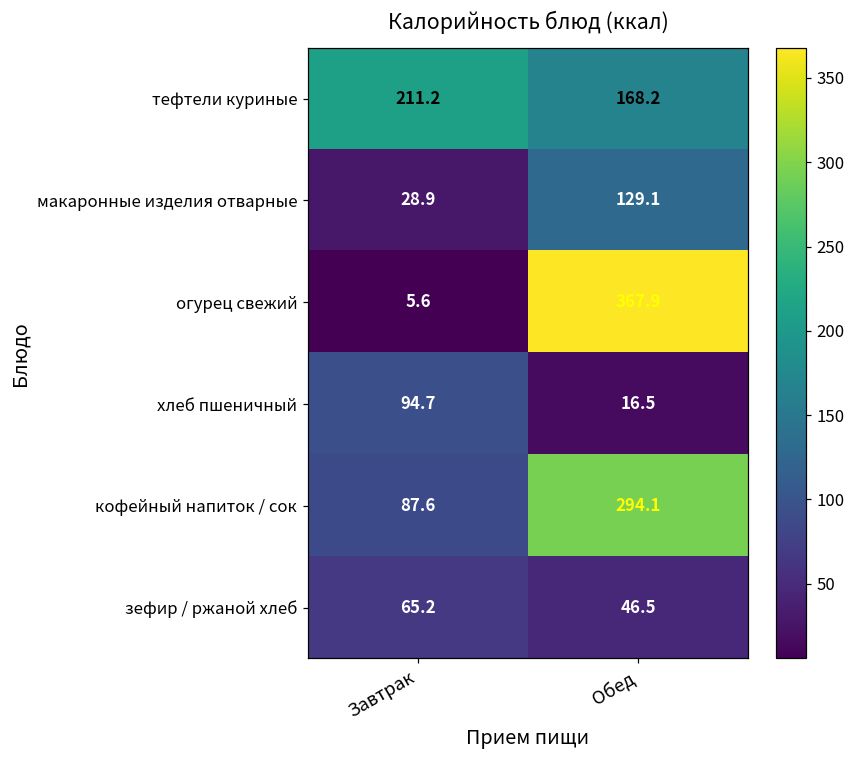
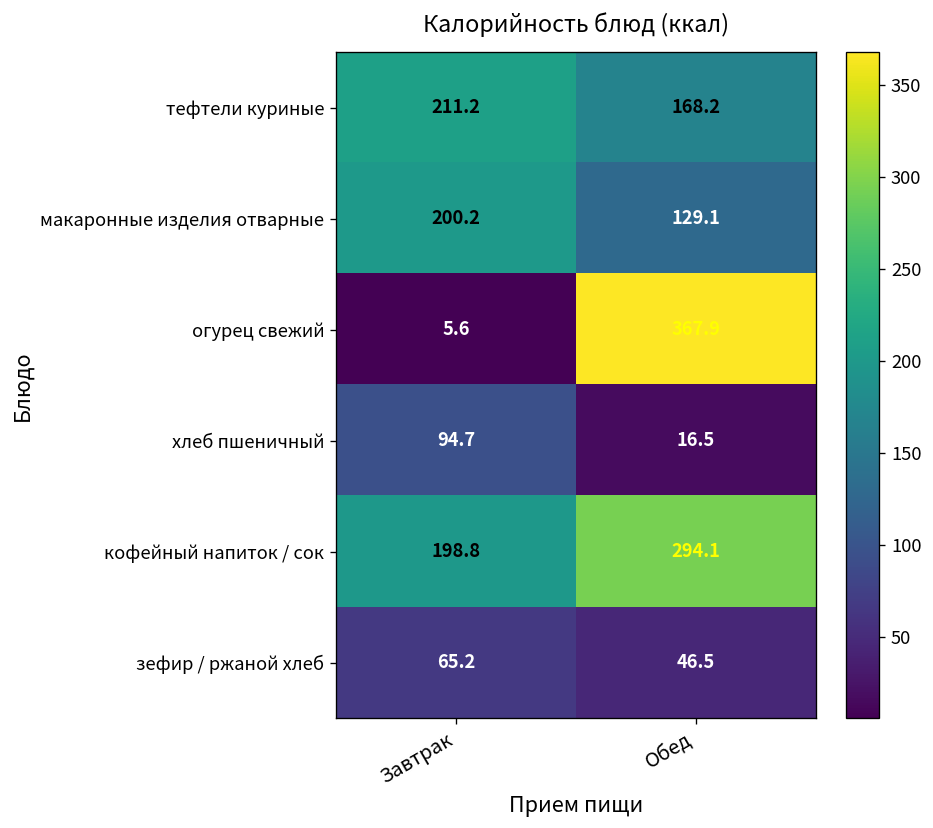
макаронные изделия отварные, Завтрак: 28.9 -> 200.2
кофейный напиток / сок, Завтрак: 87.6 -> 198.8
